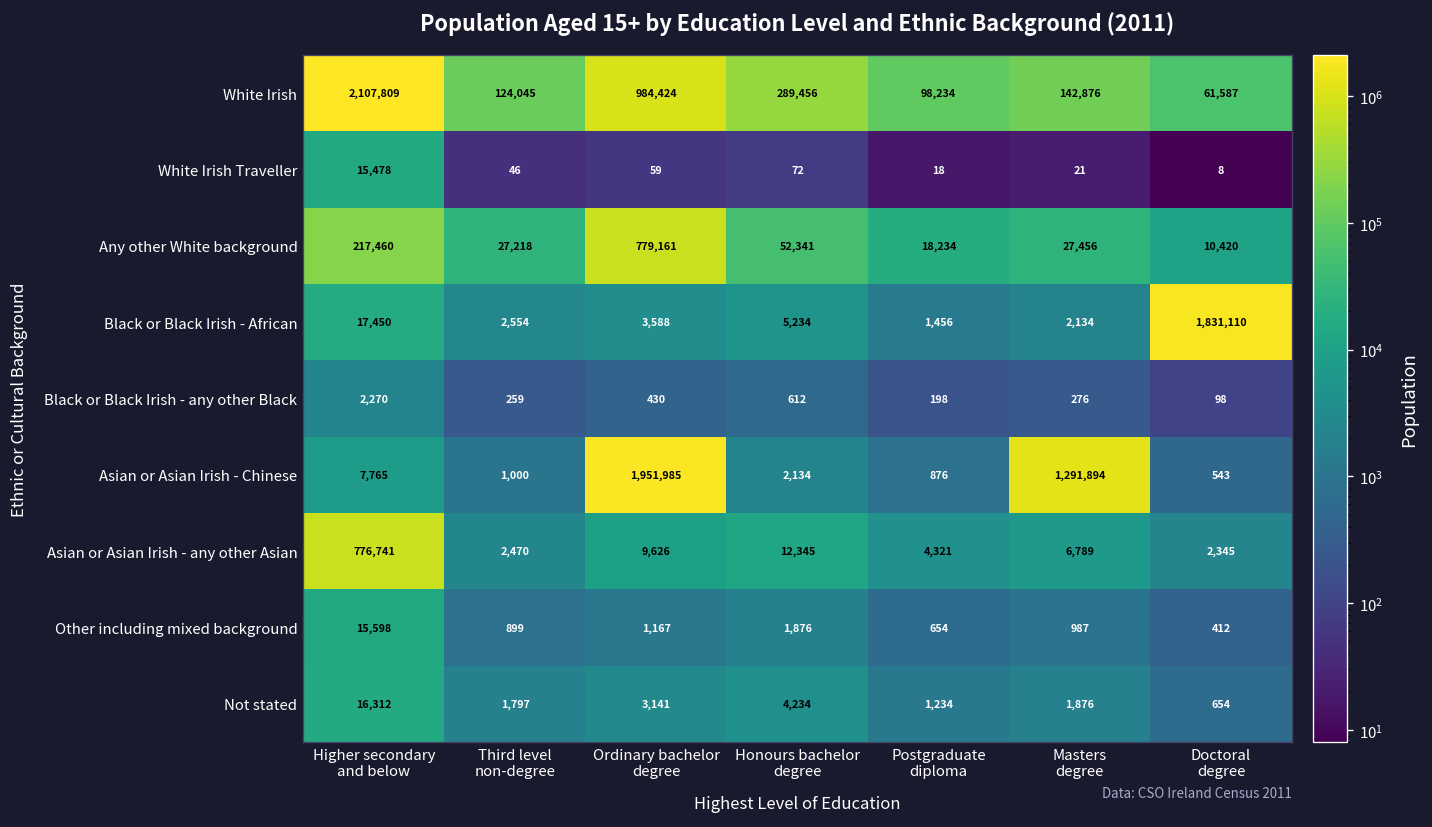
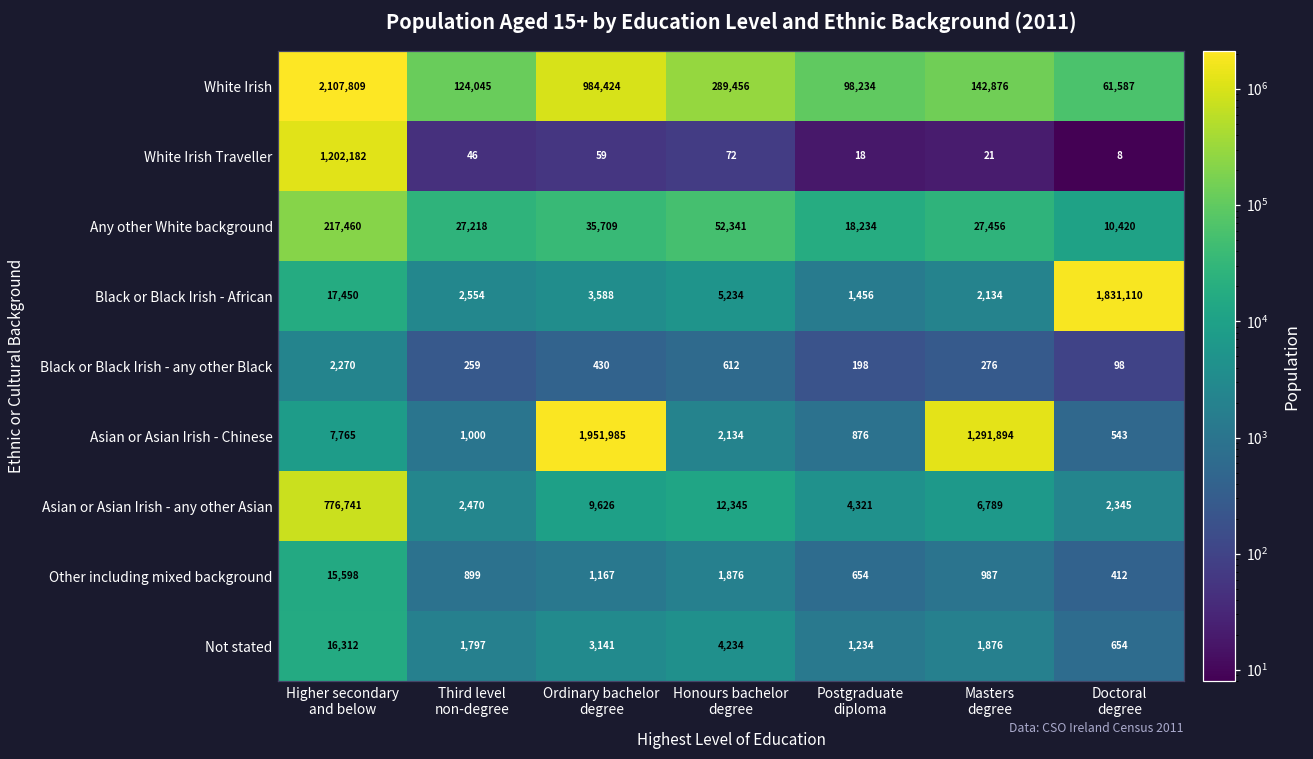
White Irish Traveller, Higher secondary and below: 15,478 -> 1,202,182
Any other White background, Ordinary bachelor degree: 779,161 -> 35,709
